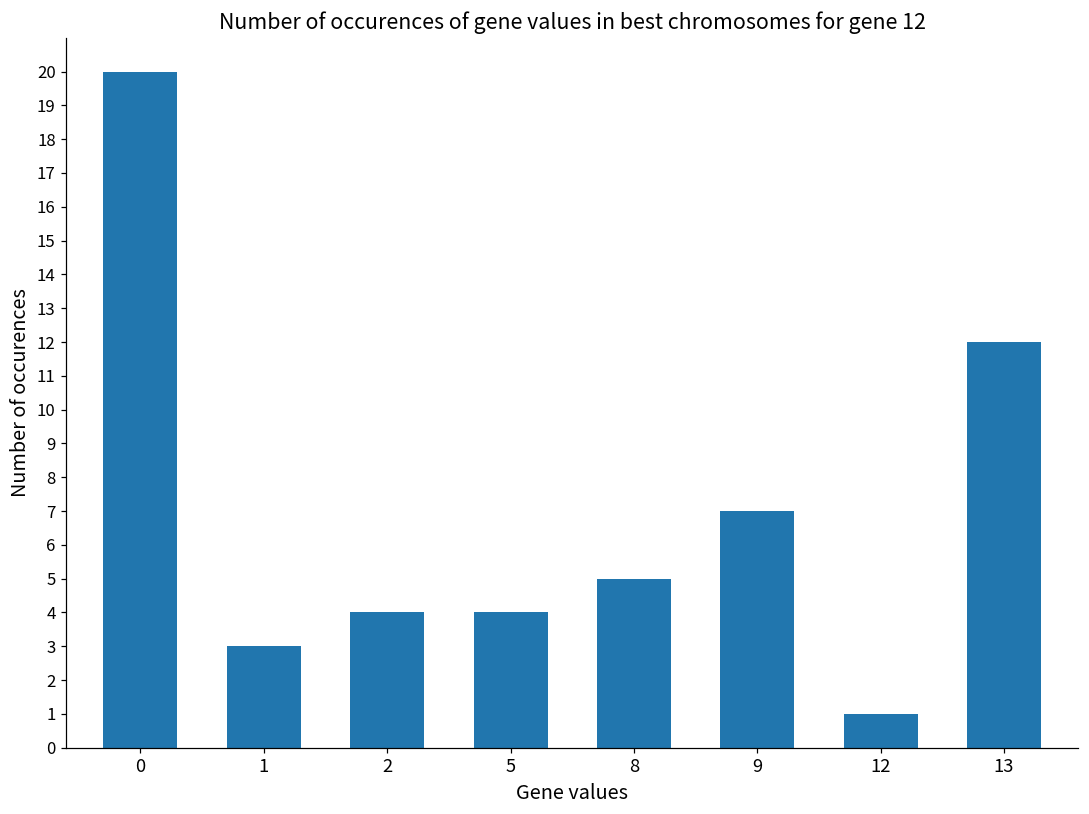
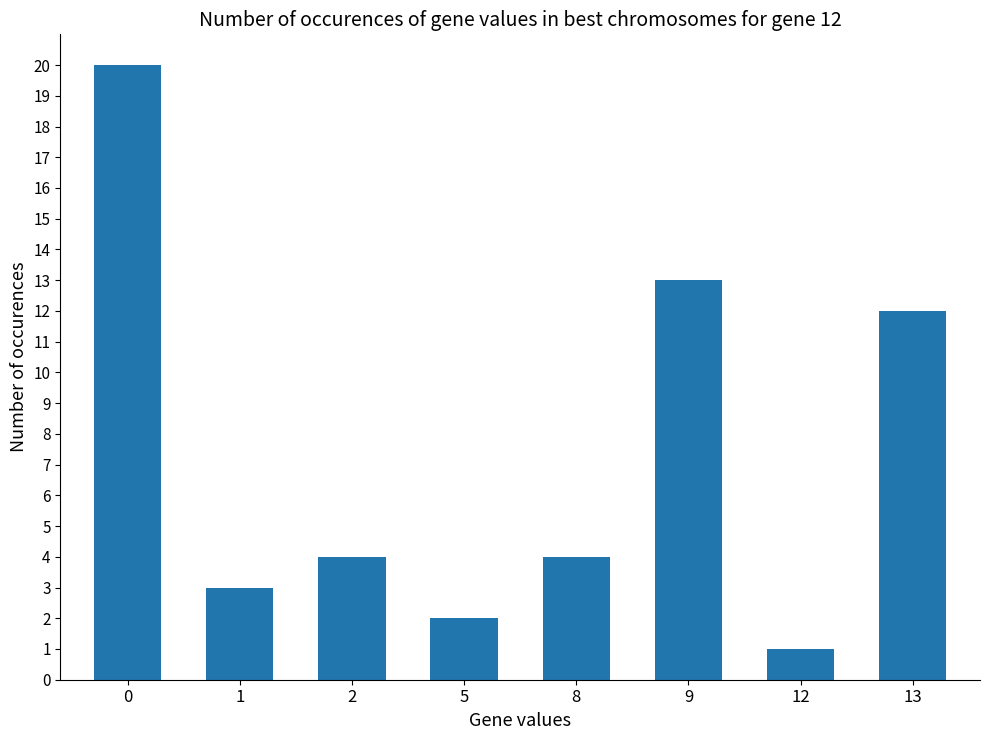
5: 4 -> 2
8: 5 -> 4
9: 7 -> 13
